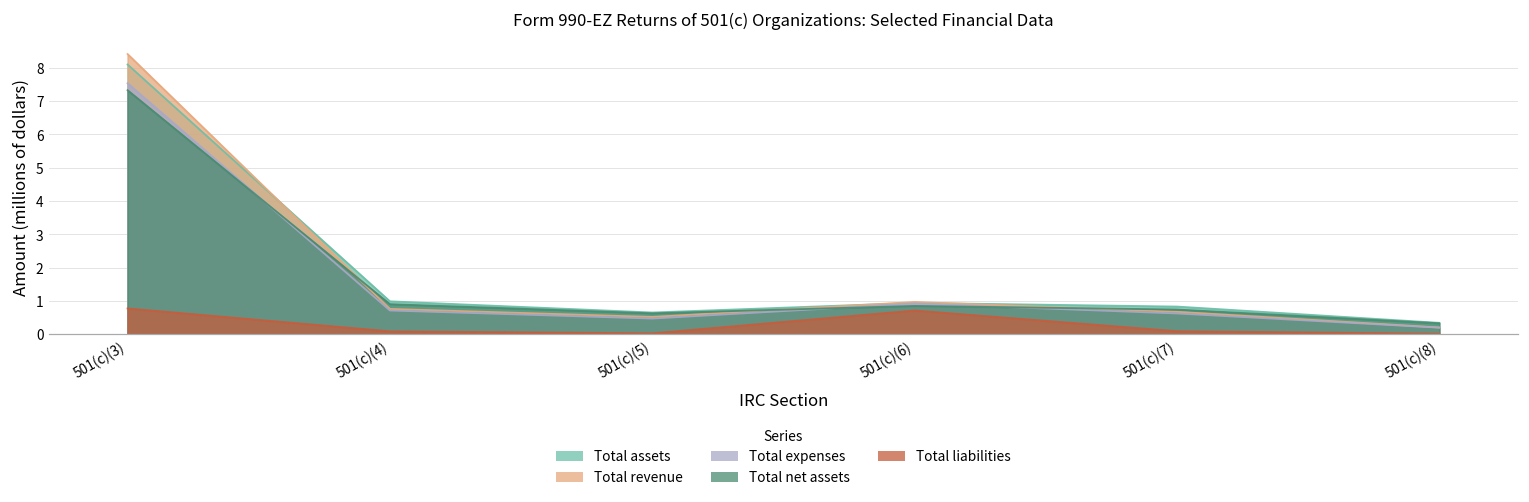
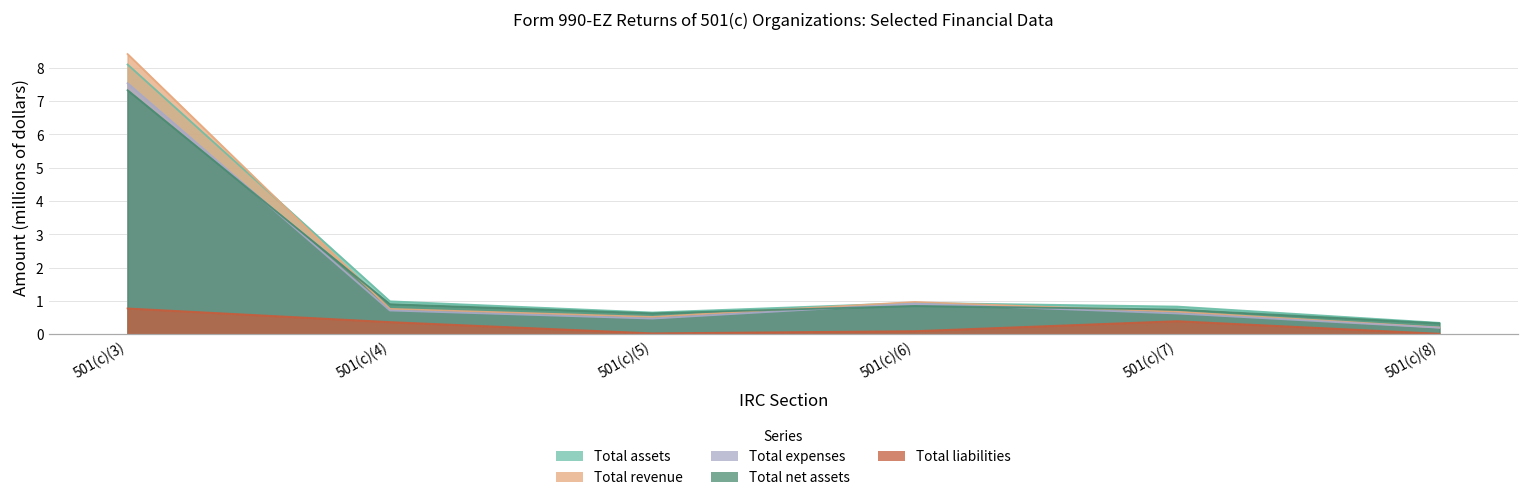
Total liabilities, 501(c)(4): 0.1 -> 0.4
Total liabilities, 501(c)(6): 0.7 -> 0.1
Total liabilities, 501(c)(7): 0.1 -> 0.4
